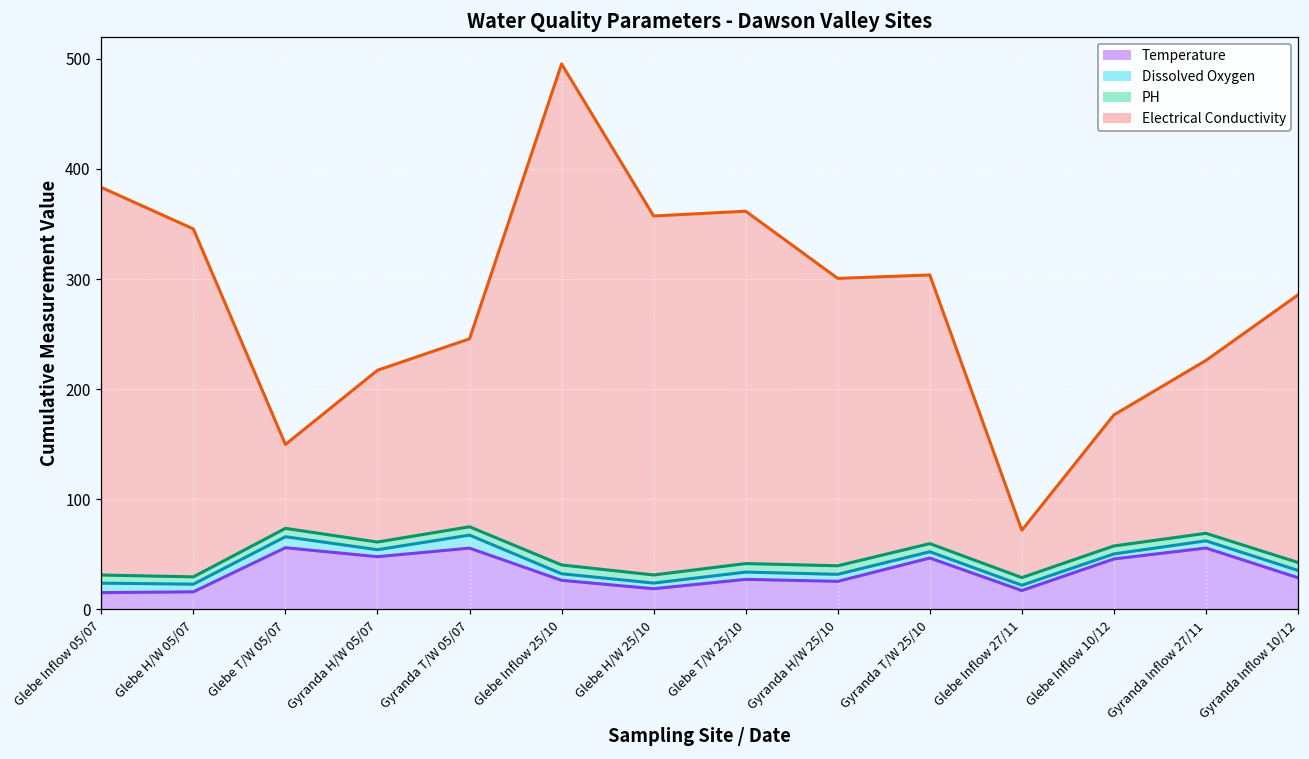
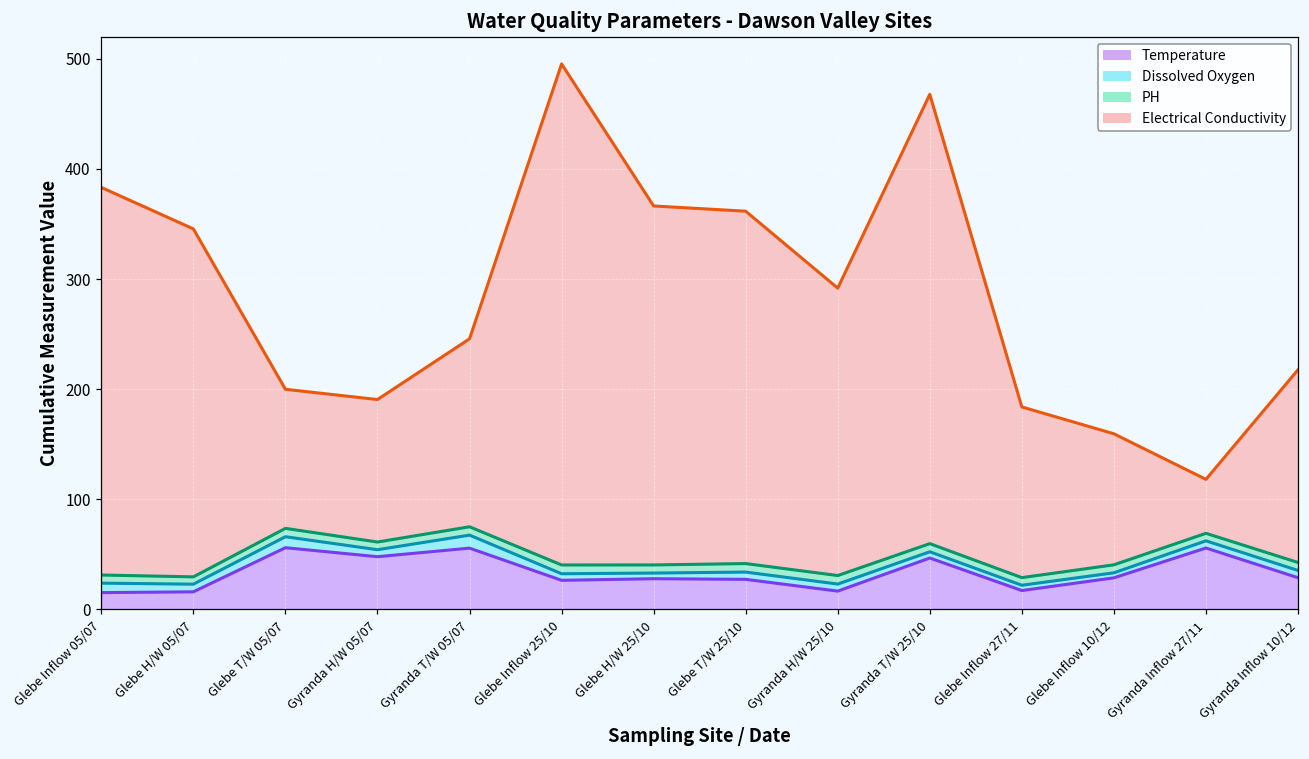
Electrical Conductivity, Glebe T/W 05/07: 76 -> 126
Electrical Conductivity, Gyranda H/W 05/07: 156 -> 129
Temperature, Glebe H/W 25/10: 19 -> 28
Temperature, Gyranda H/W 25/10: 25 -> 17
Electrical Conductivity, Gyranda T/W 25/10: 244 -> 408
Electrical Conductivity, Glebe Inflow 27/11: 43 -> 155
Temperature, Glebe Inflow 10/12: 46 -> 29
Electrical Conductivity, Gyranda Inflow 27/11: 157 -> 49
Electrical Conductivity, Gyranda Inflow 10/12: 243 -> 175
